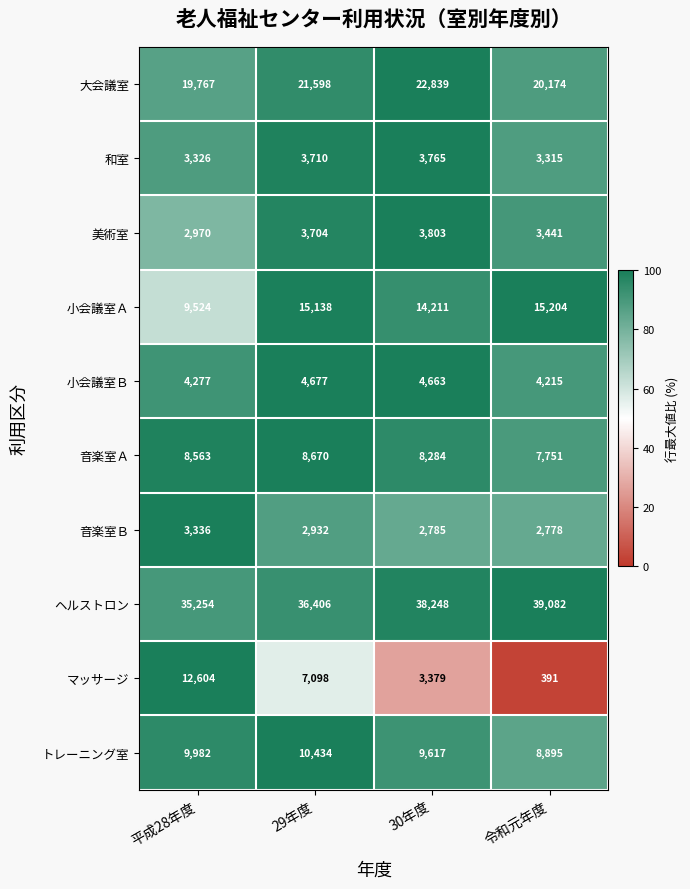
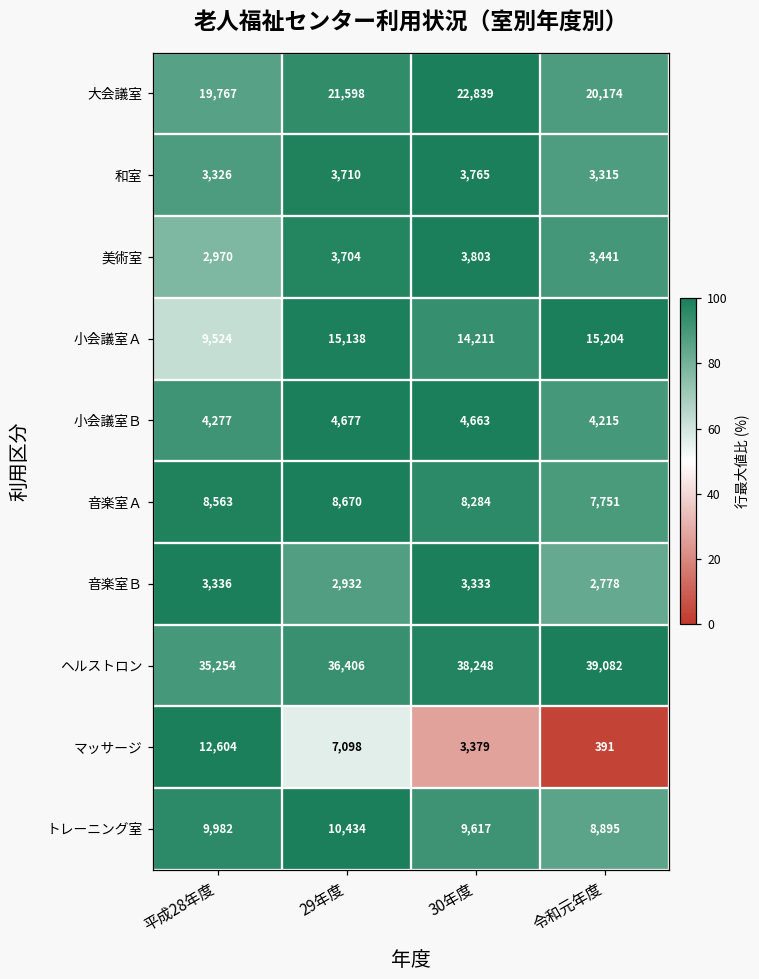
音楽室Ｂ, 30年度: 2,785 -> 3,333
